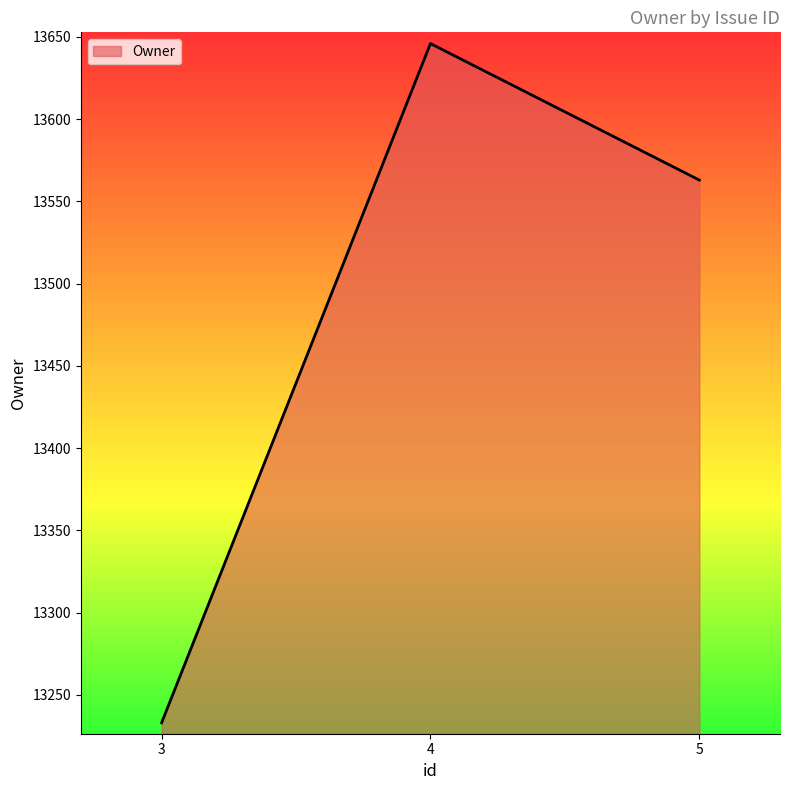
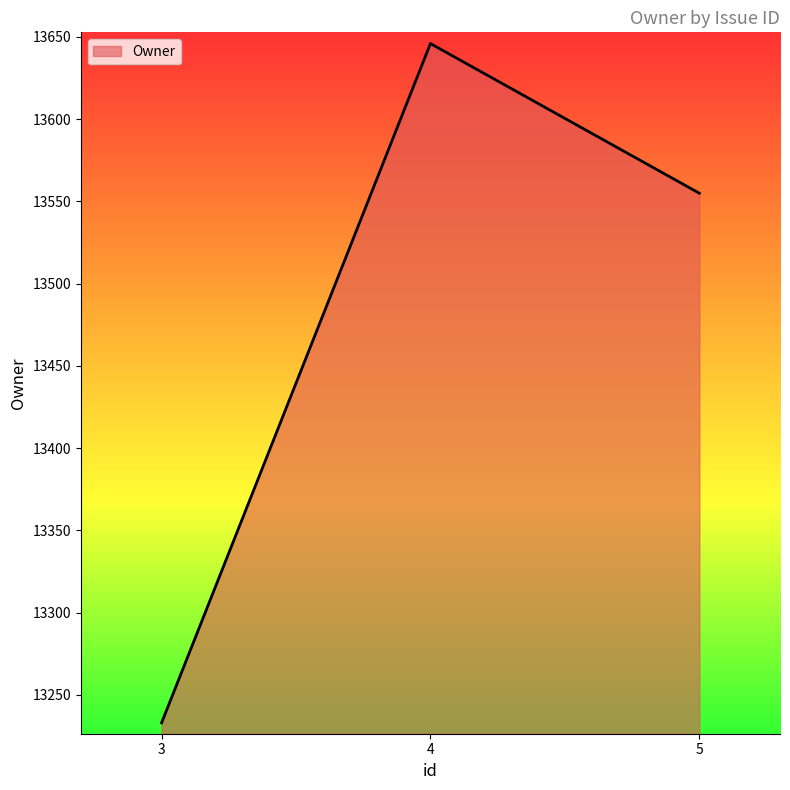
5: 13563 -> 13555
